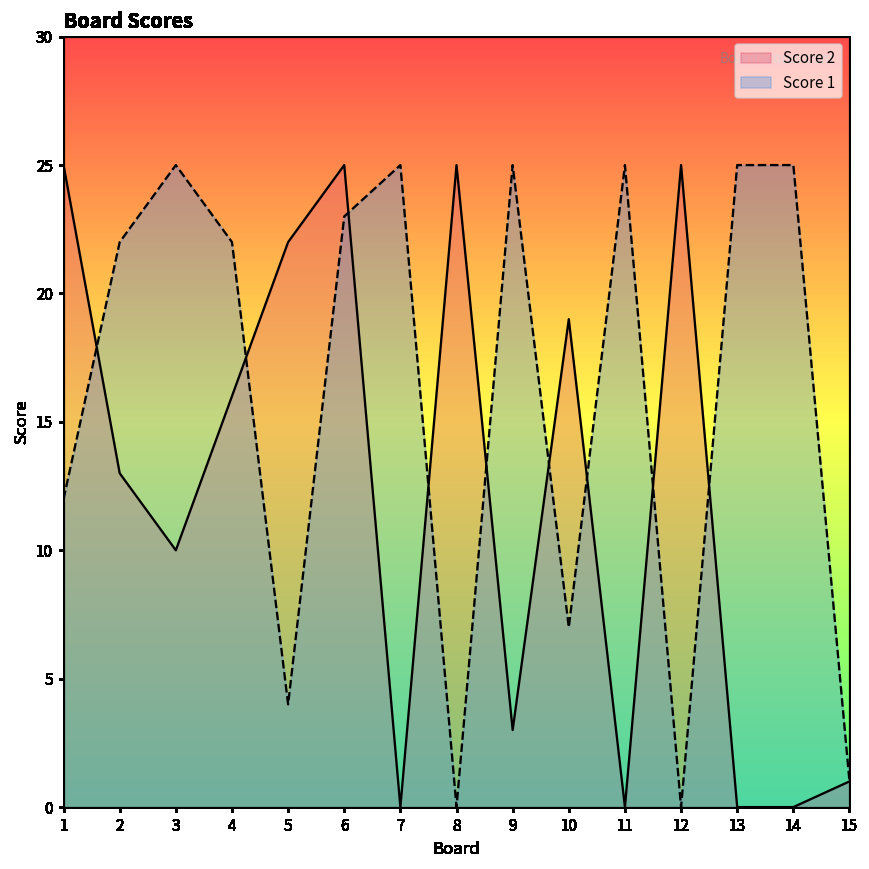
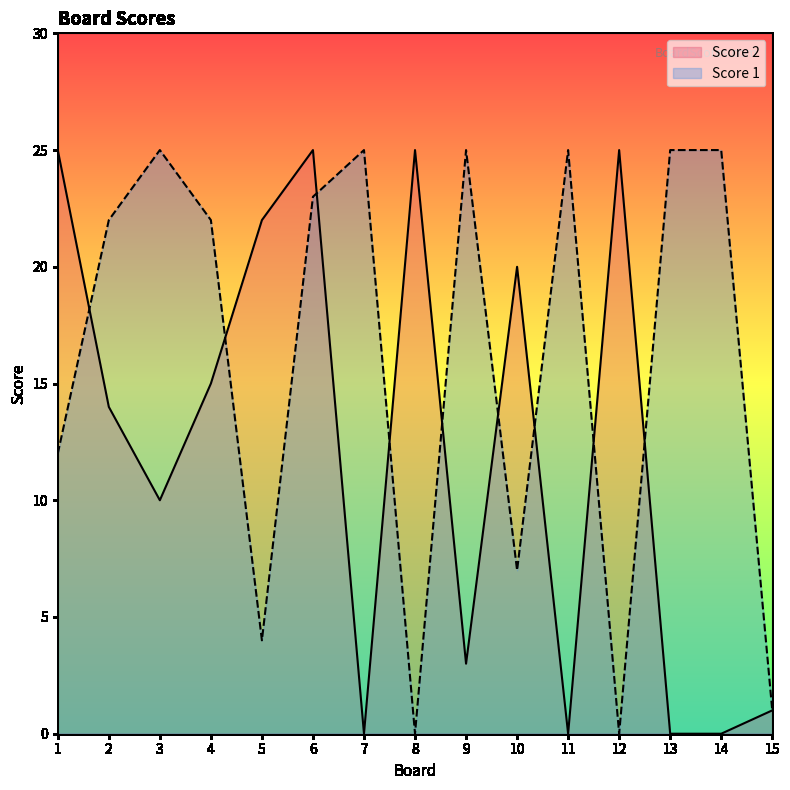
Score 2, 2: 13 -> 14
Score 2, 4: 16 -> 15
Score 2, 10: 19 -> 20
